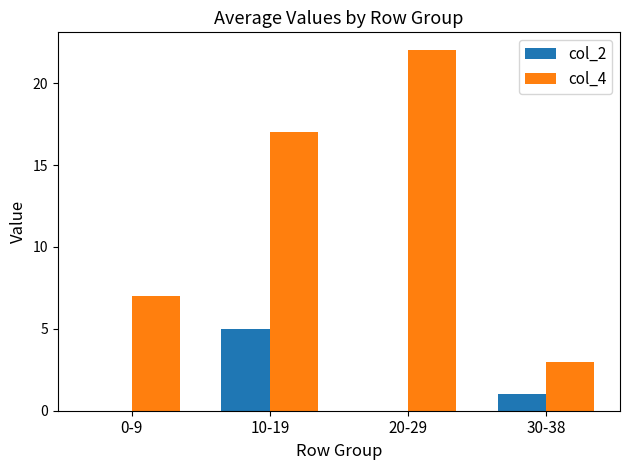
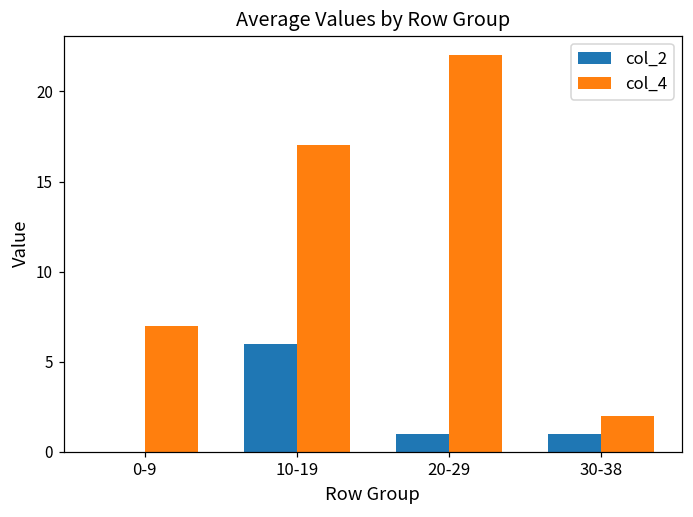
col_2, 10-19: 5 -> 6
col_2, 20-29: 0 -> 1
col_4, 30-38: 3 -> 2
